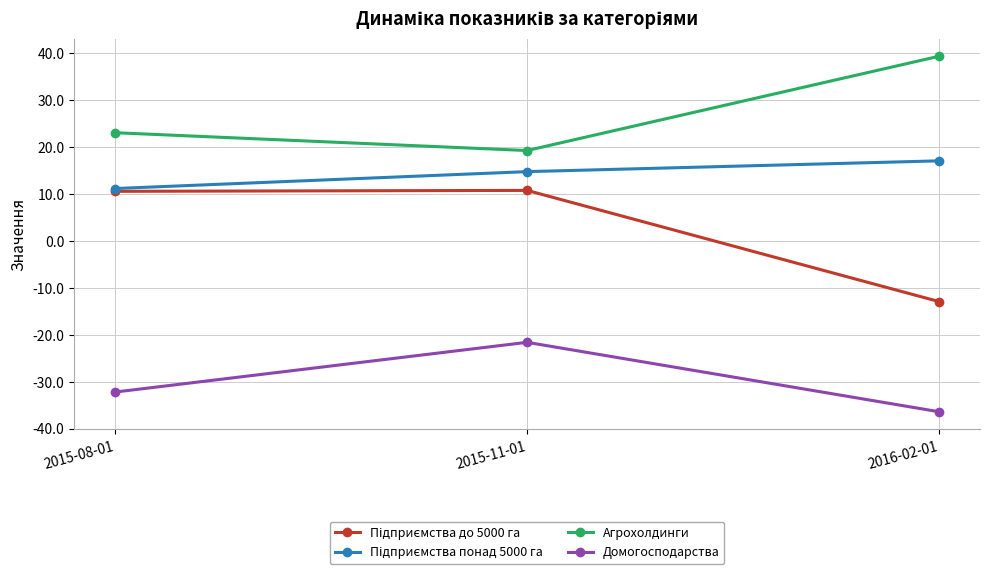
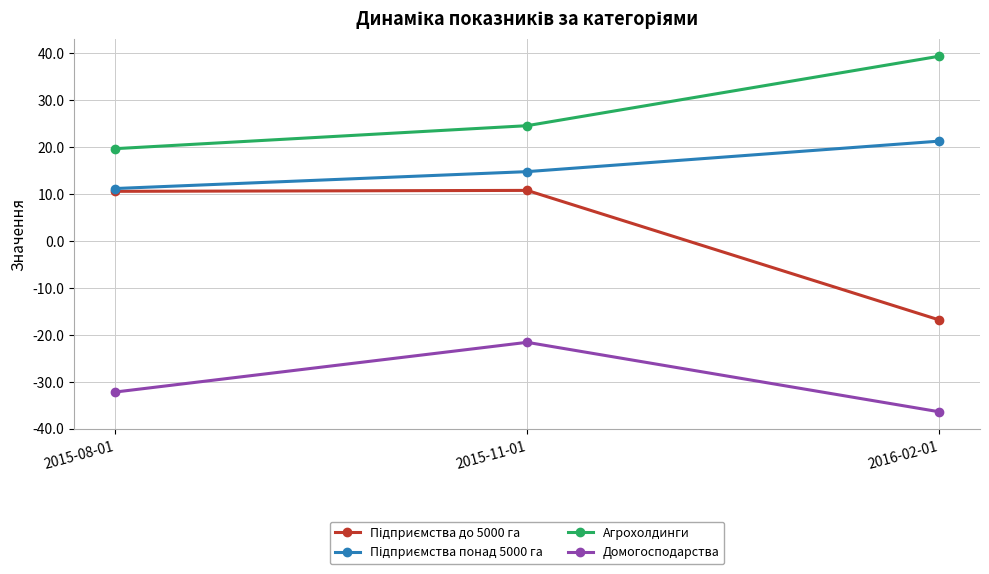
Агрохолдинги, 2015-08-01: 23 -> 20
Агрохолдинги, 2015-11-01: 19 -> 25
Підприємства до 5000 га, 2016-02-01: -13 -> -17
Підприємства понад 5000 га, 2016-02-01: 17 -> 21
